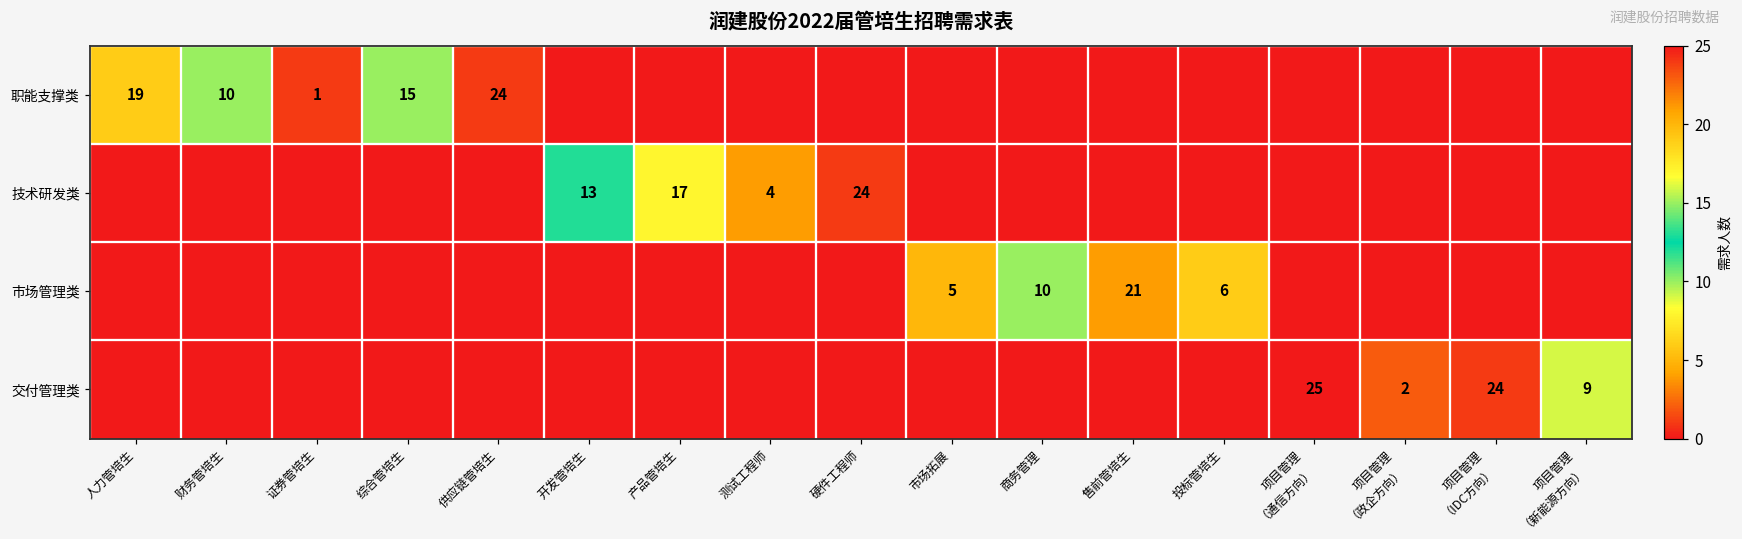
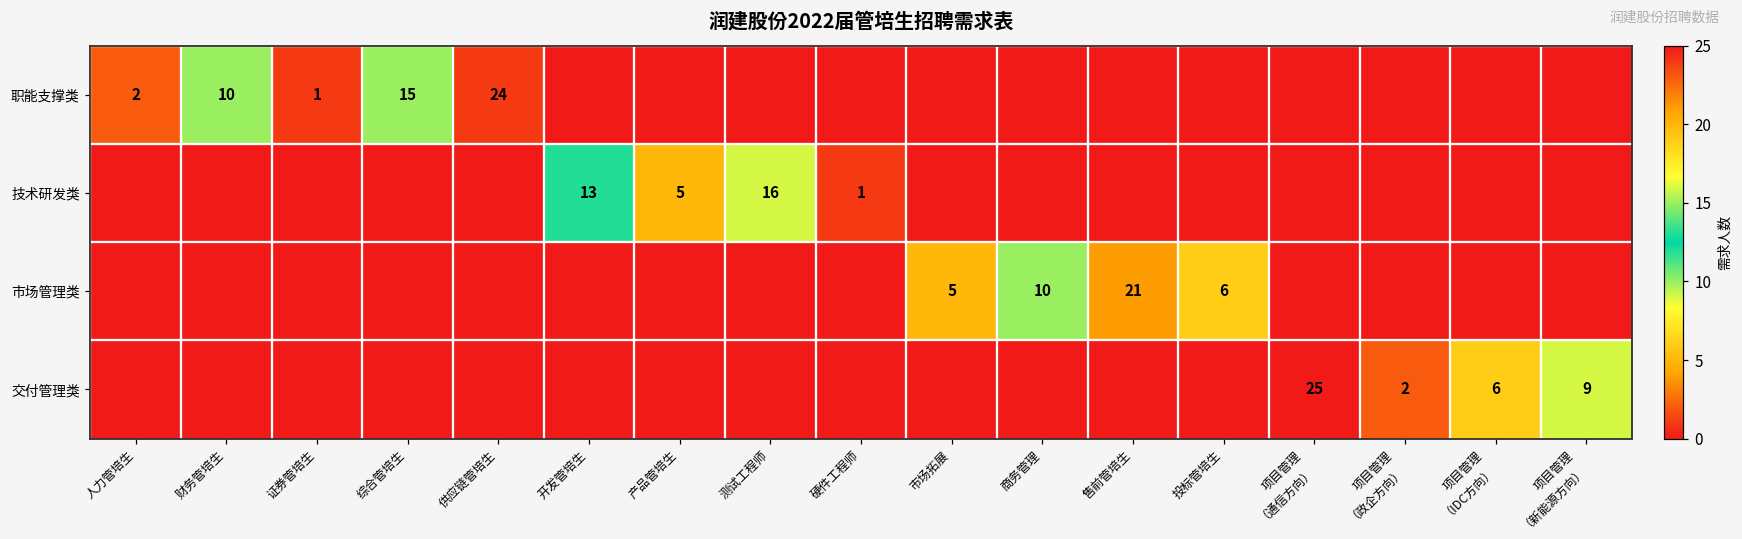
职能支撑类, 人力管培生: 19 -> 2
技术研发类, 产品管培生: 17 -> 5
技术研发类, 测试工程师: 4 -> 16
技术研发类, 硬件工程师: 24 -> 1
交付管理类, 项目管理 （IDC方向）: 24 -> 6
